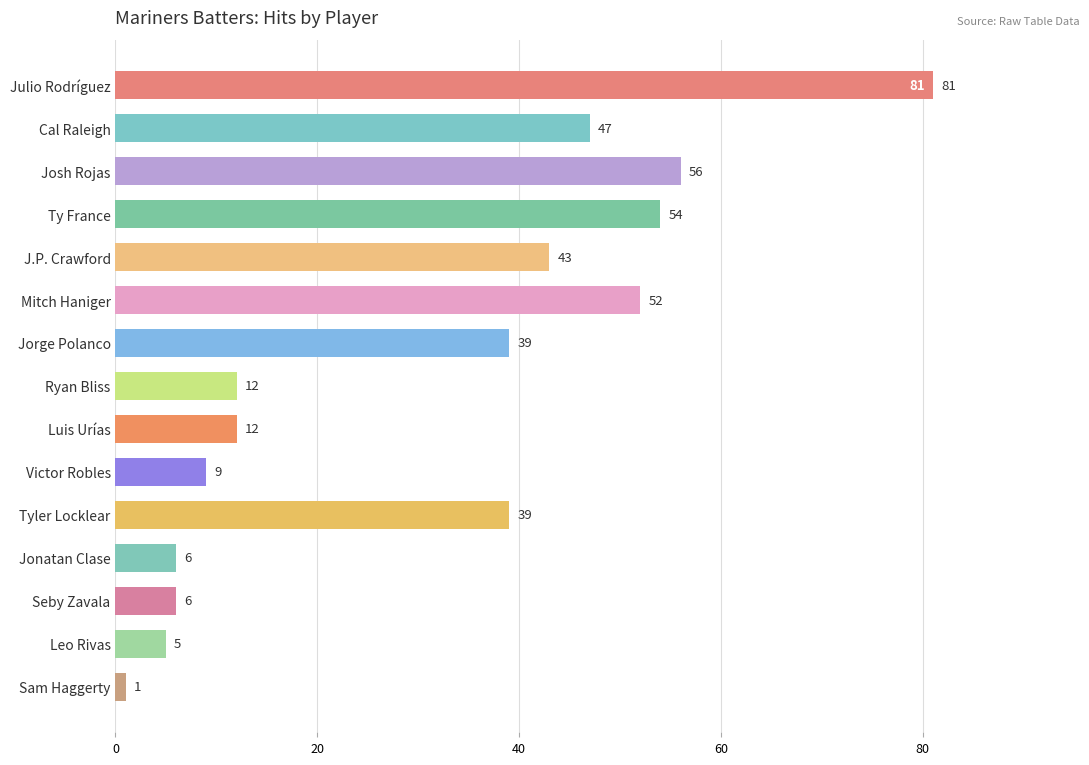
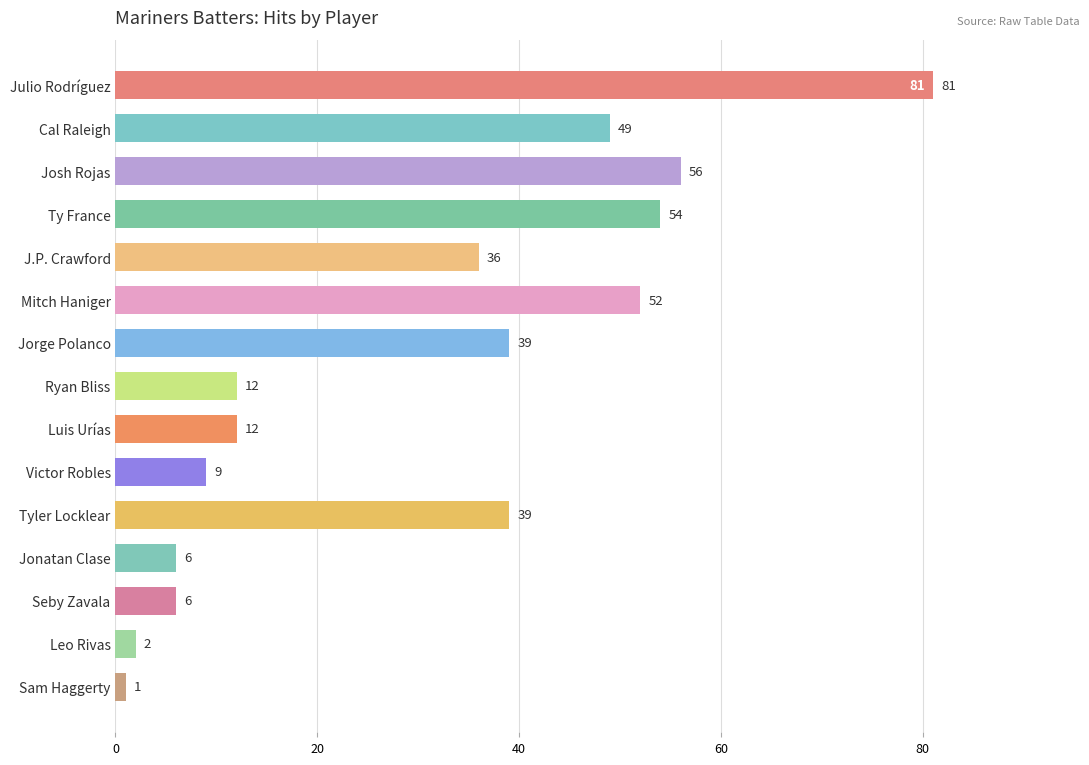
Cal Raleigh: 47 -> 49
J.P. Crawford: 43 -> 36
Leo Rivas: 5 -> 2
